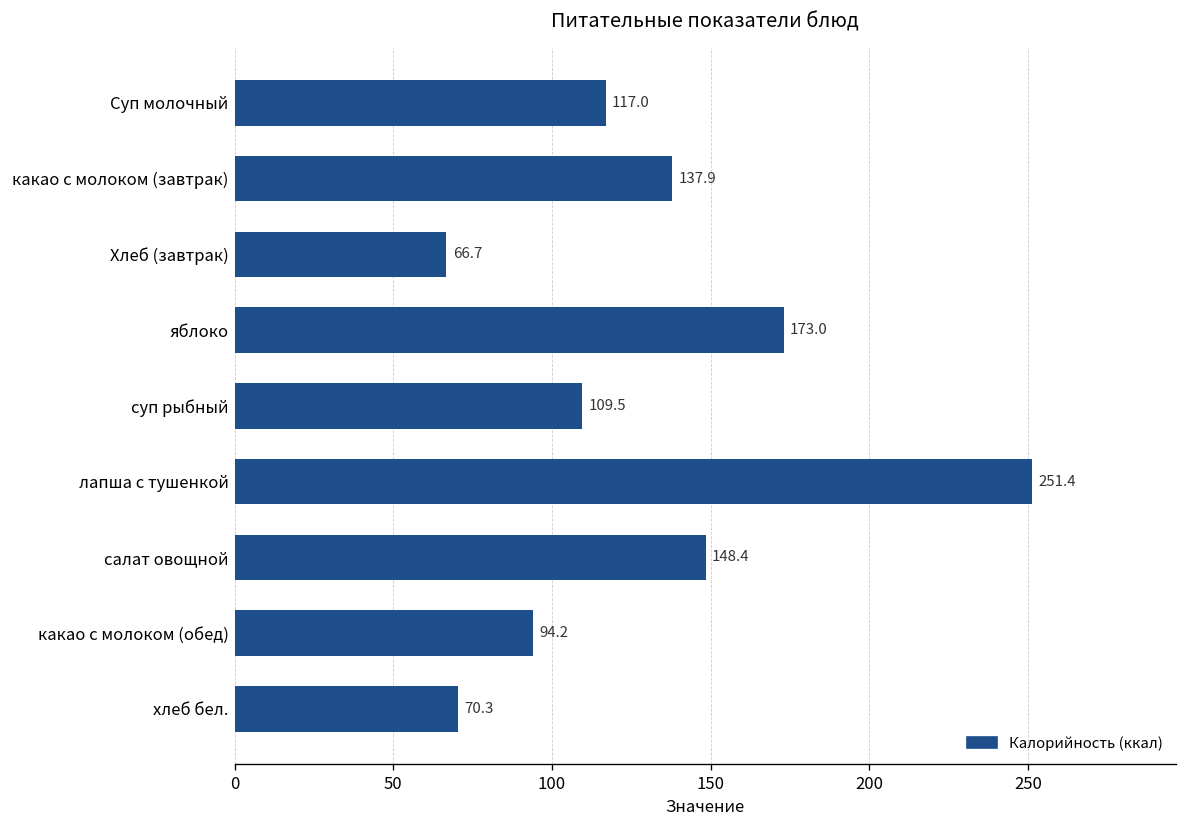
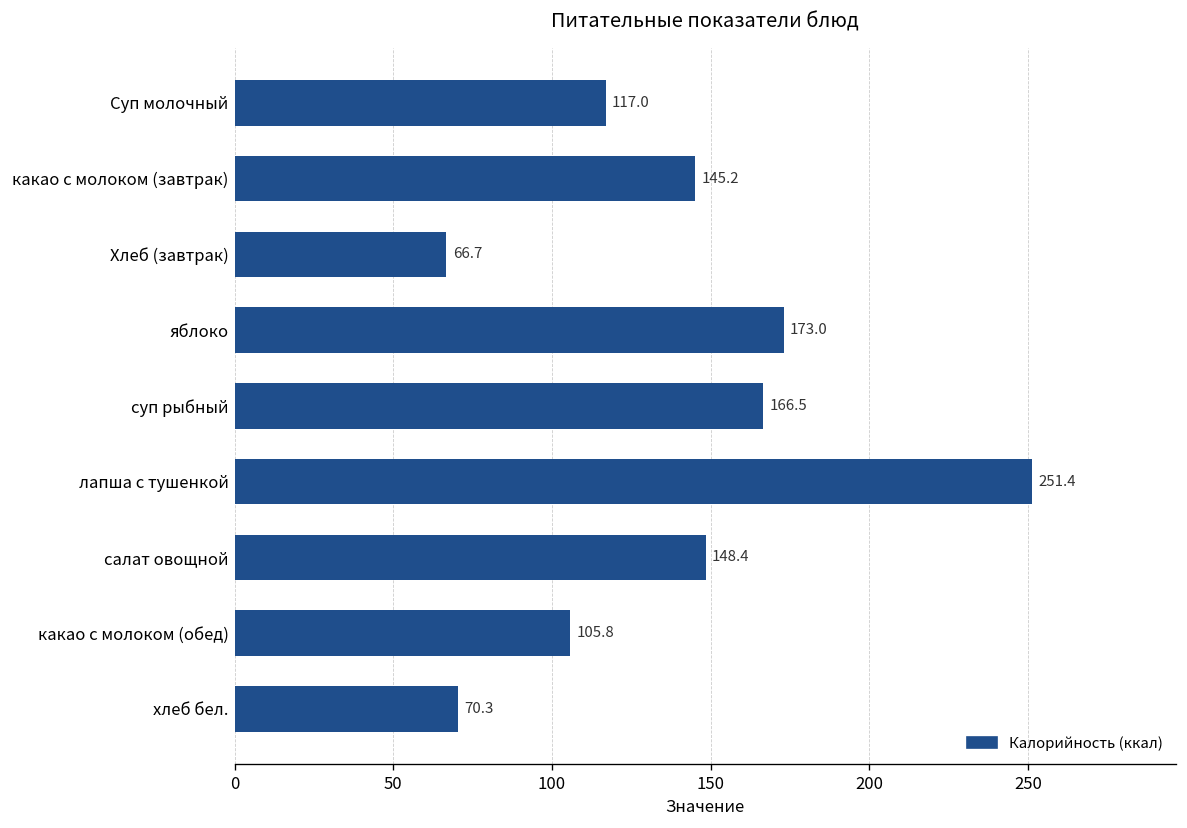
какао с молоком (завтрак): 137.9 -> 145.2
суп рыбный: 109.5 -> 166.5
какао с молоком (обед): 94.2 -> 105.8
